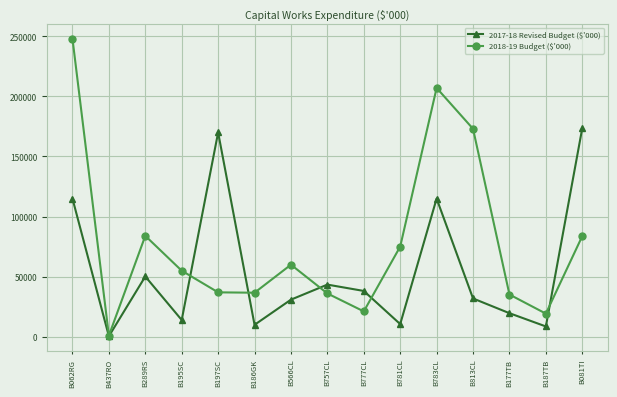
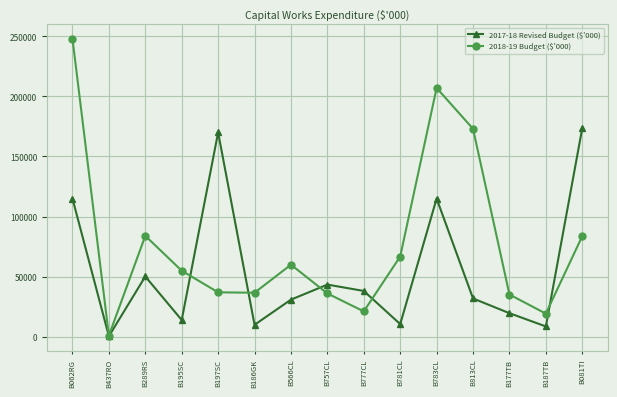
2018-19 Budget ($'000), B781CL: 75000 -> 67000
